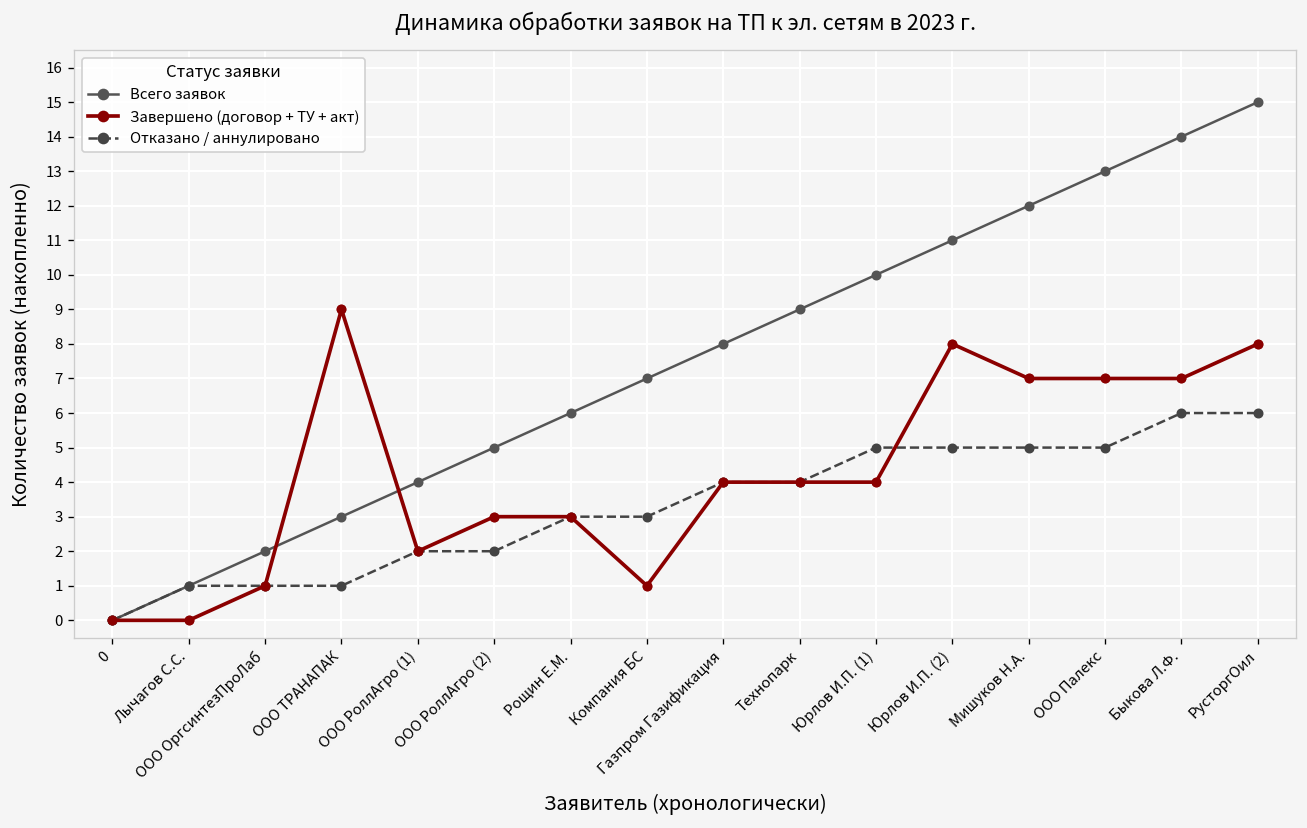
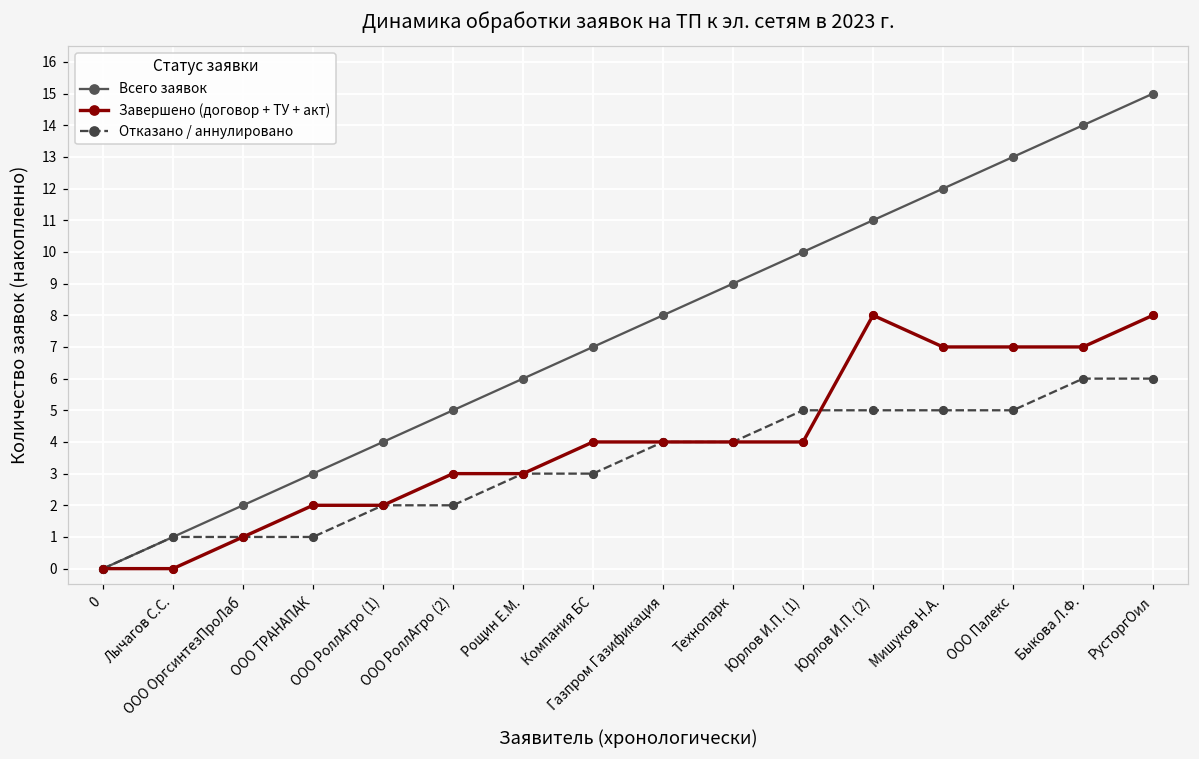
Завершено (договор + ТУ + акт), ООО ТРАНАПАК: 9 -> 2
Завершено (договор + ТУ + акт), Компания БС: 1 -> 4
